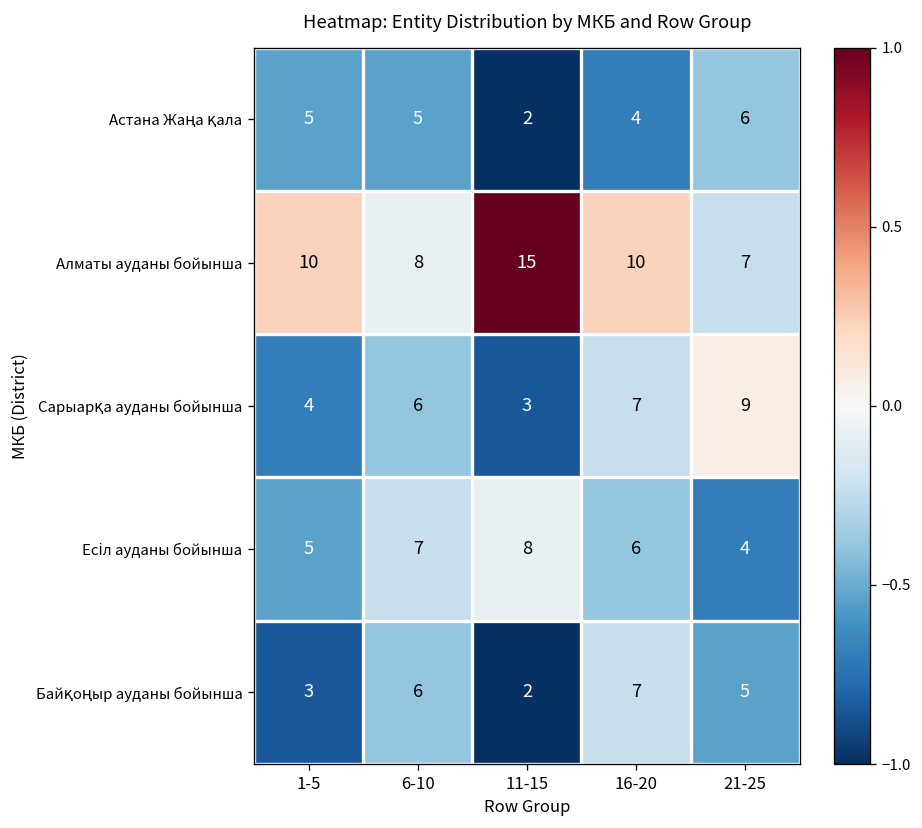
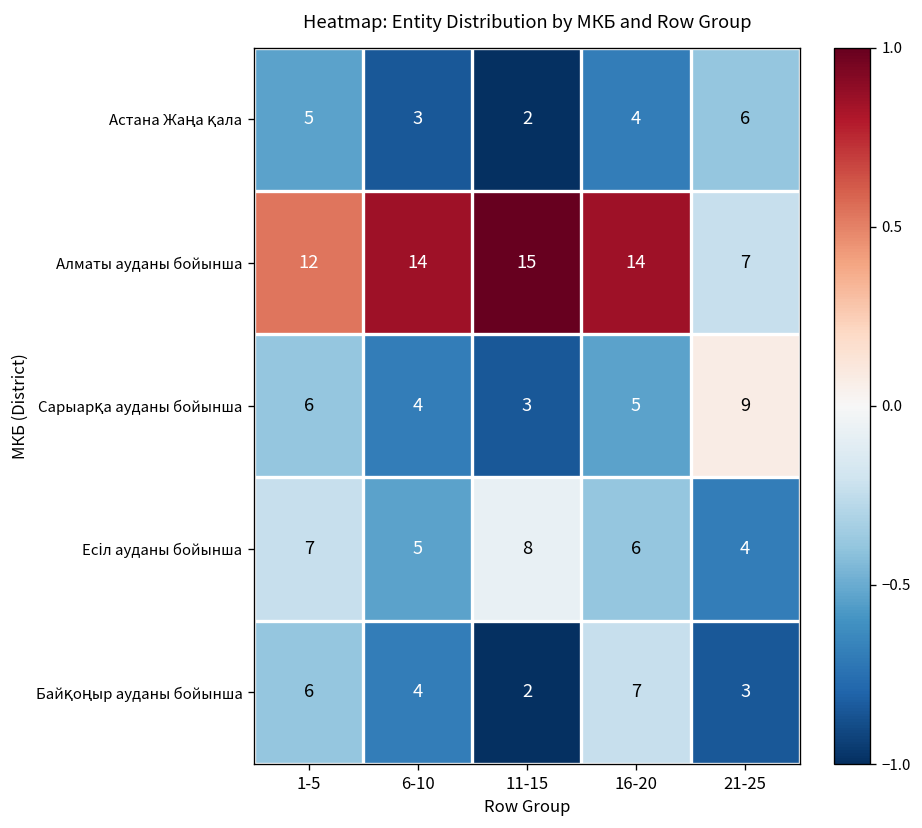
Астана Жаңа қала, 6-10: 5 -> 3
Алматы ауданы бойынша, 1-5: 10 -> 12
Алматы ауданы бойынша, 6-10: 8 -> 14
Алматы ауданы бойынша, 16-20: 10 -> 14
Сарыарқа ауданы бойынша, 1-5: 4 -> 6
Сарыарқа ауданы бойынша, 6-10: 6 -> 4
Сарыарқа ауданы бойынша, 16-20: 7 -> 5
Есіл ауданы бойынша, 1-5: 5 -> 7
Есіл ауданы бойынша, 6-10: 7 -> 5
Байқоңыр ауданы бойынша, 1-5: 3 -> 6
Байқоңыр ауданы бойынша, 6-10: 6 -> 4
Байқоңыр ауданы бойынша, 21-25: 5 -> 3
